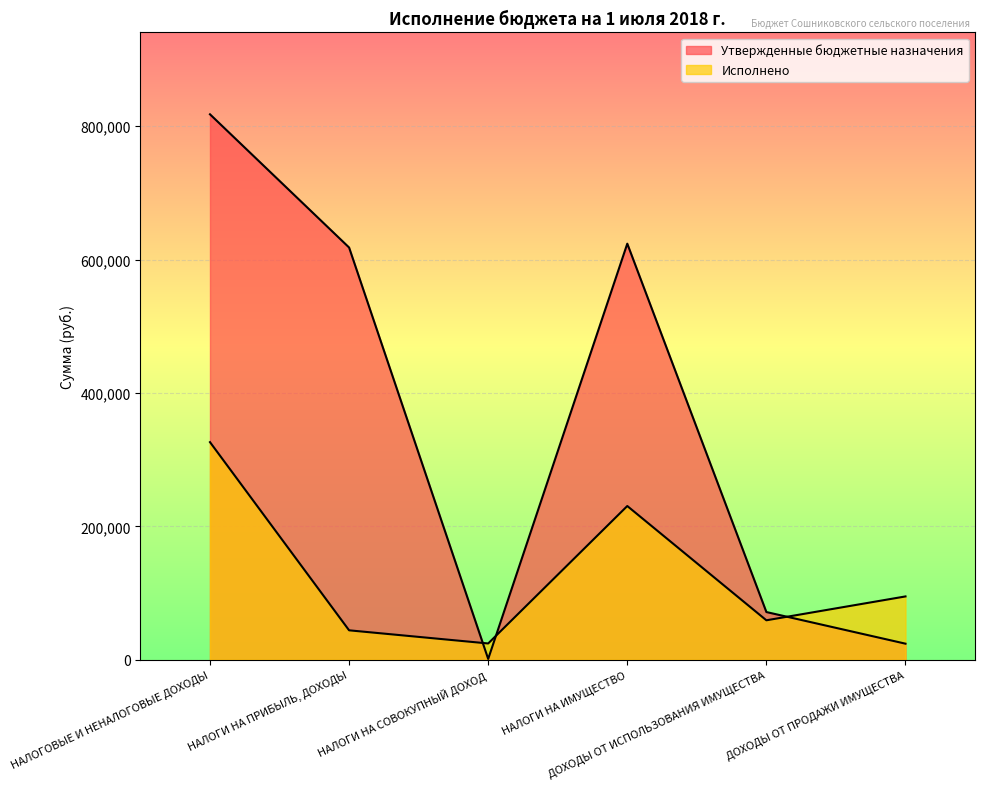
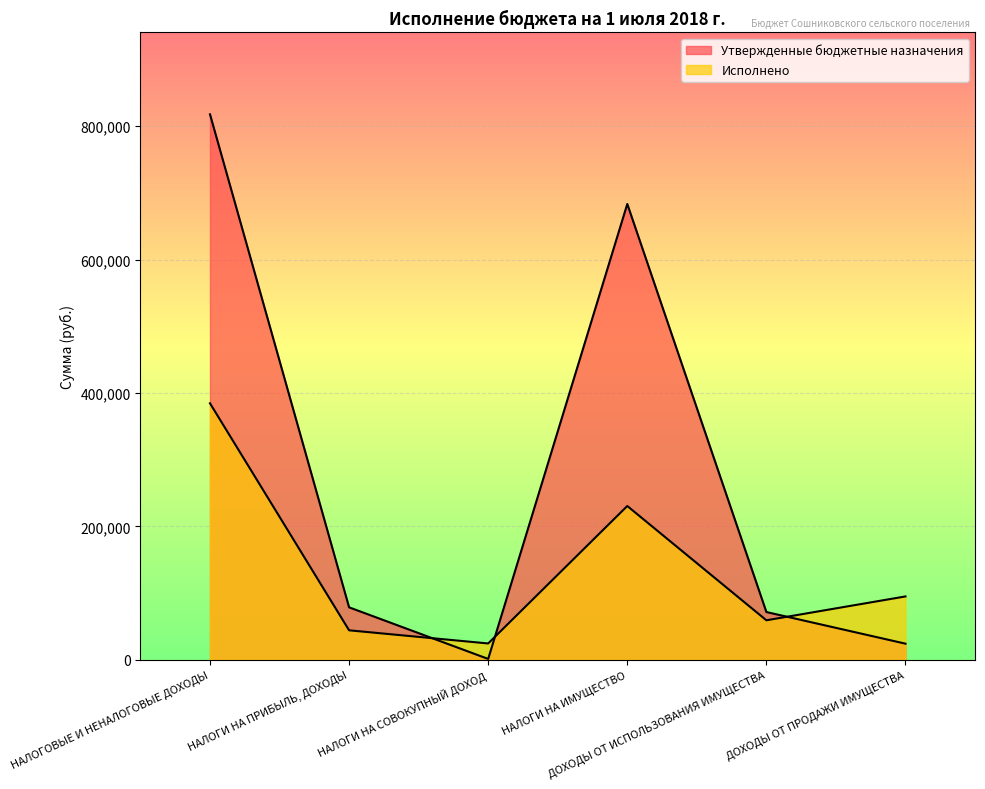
Исполнено, НАЛОГОВЫЕ И НЕНАЛОГОВЫЕ ДОХОДЫ: 330,000 -> 380,000
Утвержденные бюджетные назначения, НАЛОГИ НА ПРИБЫЛЬ, ДОХОДЫ: 620,000 -> 80,000
Утвержденные бюджетные назначения, НАЛОГИ НА ИМУЩЕСТВО: 620,000 -> 680,000
